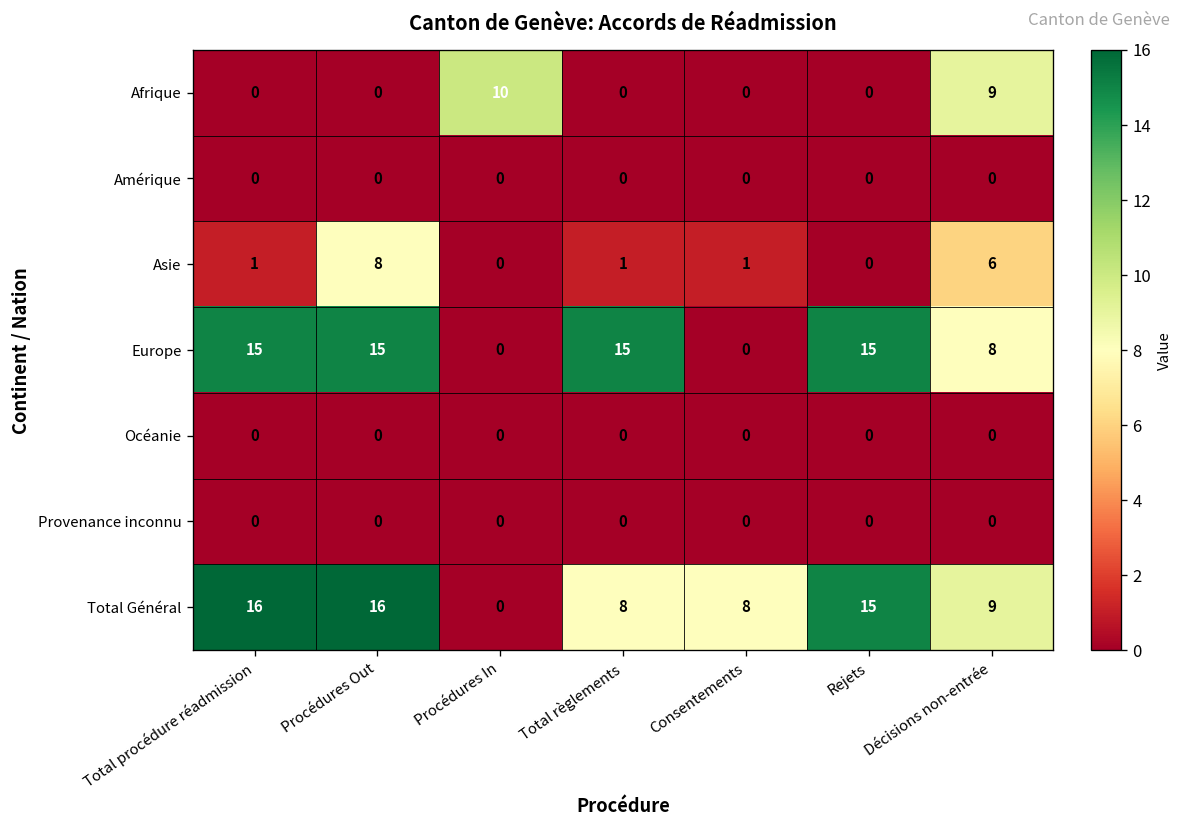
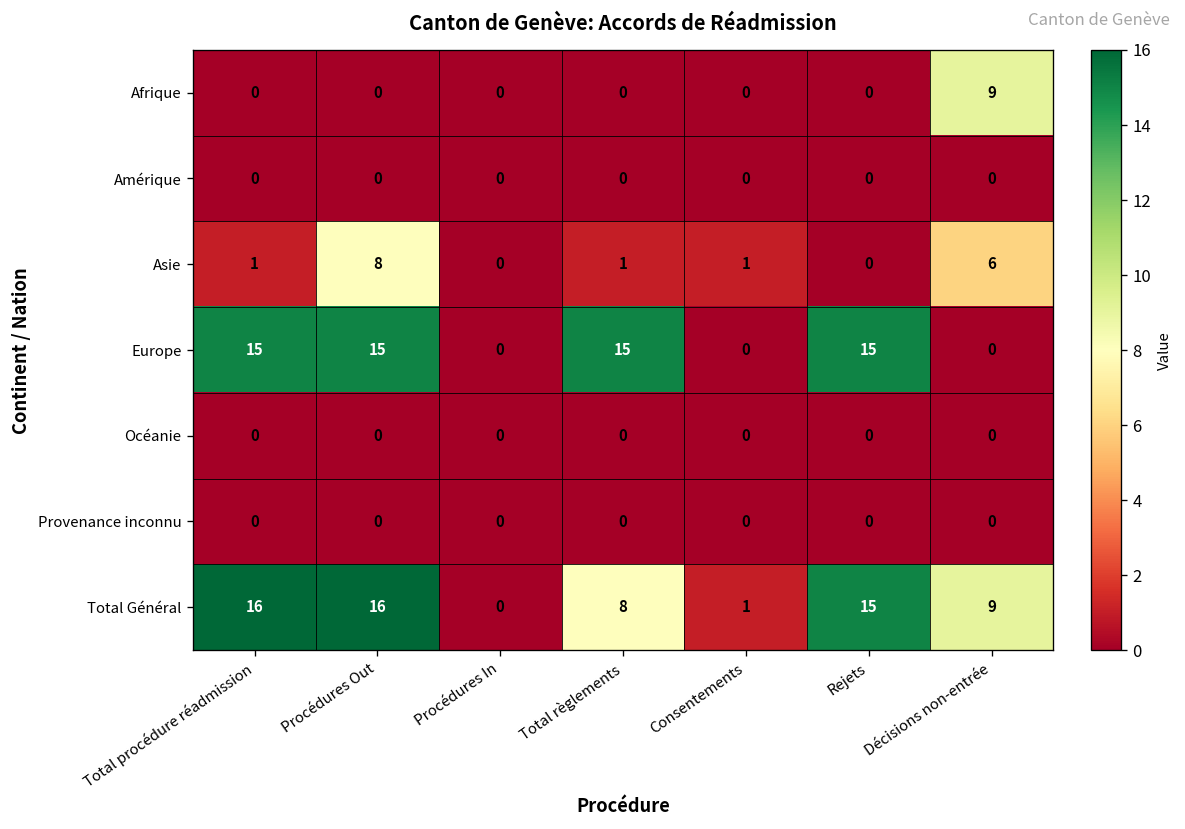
Afrique, Procédures In: 10 -> 0
Europe, Décisions non-entrée: 8 -> 0
Total Général, Consentements: 8 -> 1
